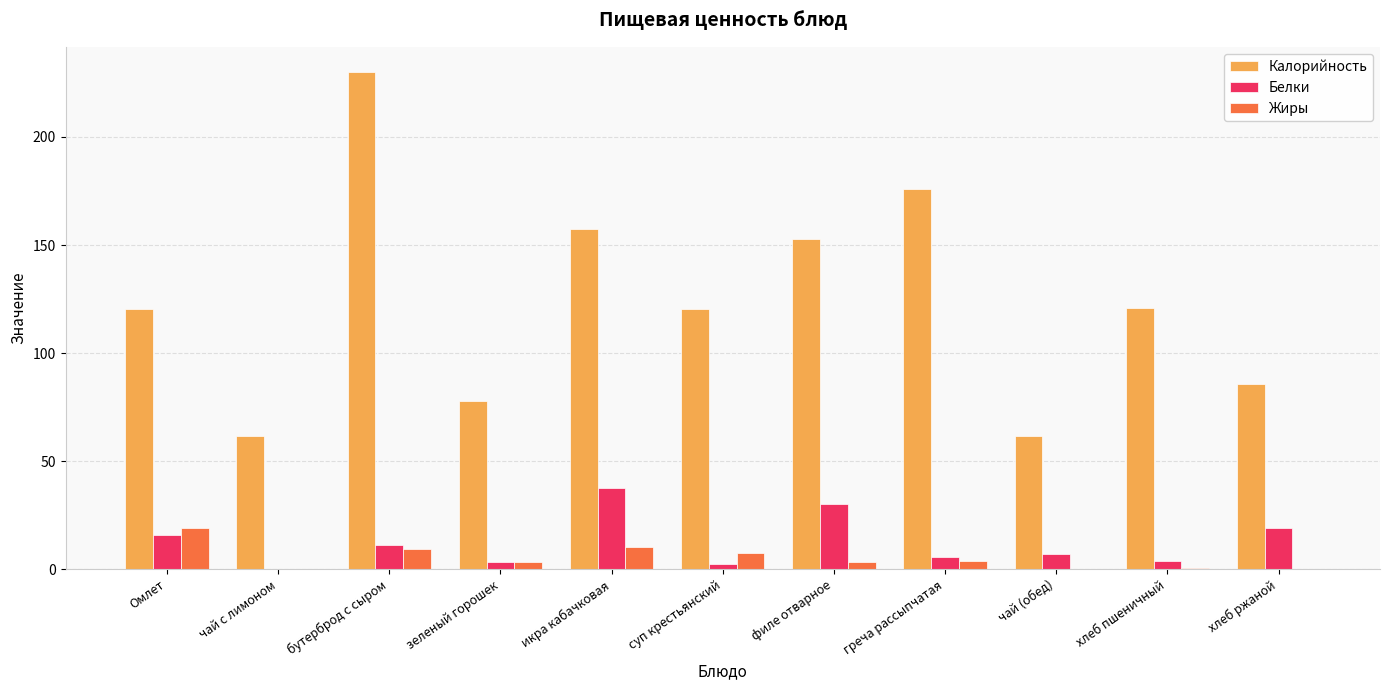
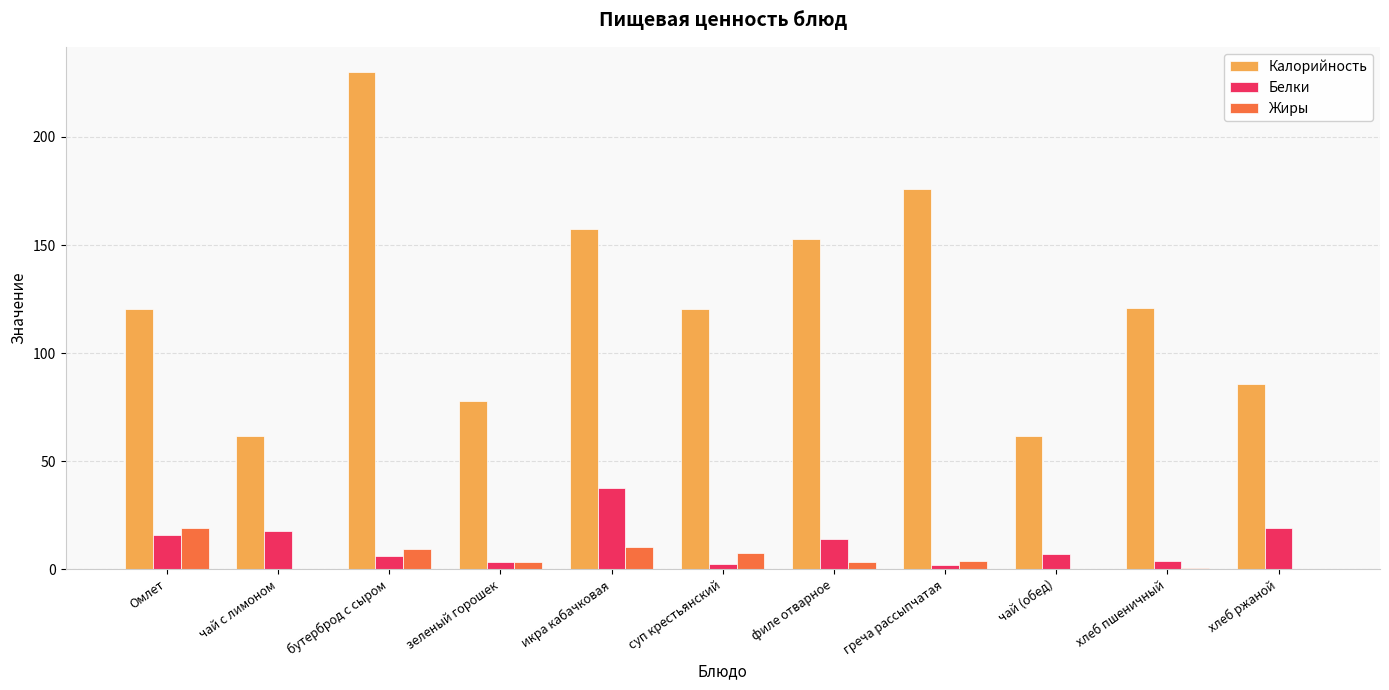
Белки, чай с лимоном: 0 -> 18
Белки, бутерброд с сыром: 11 -> 6
Белки, филе отварное: 30 -> 14
Белки, греча рассыпчатая: 6 -> 2
